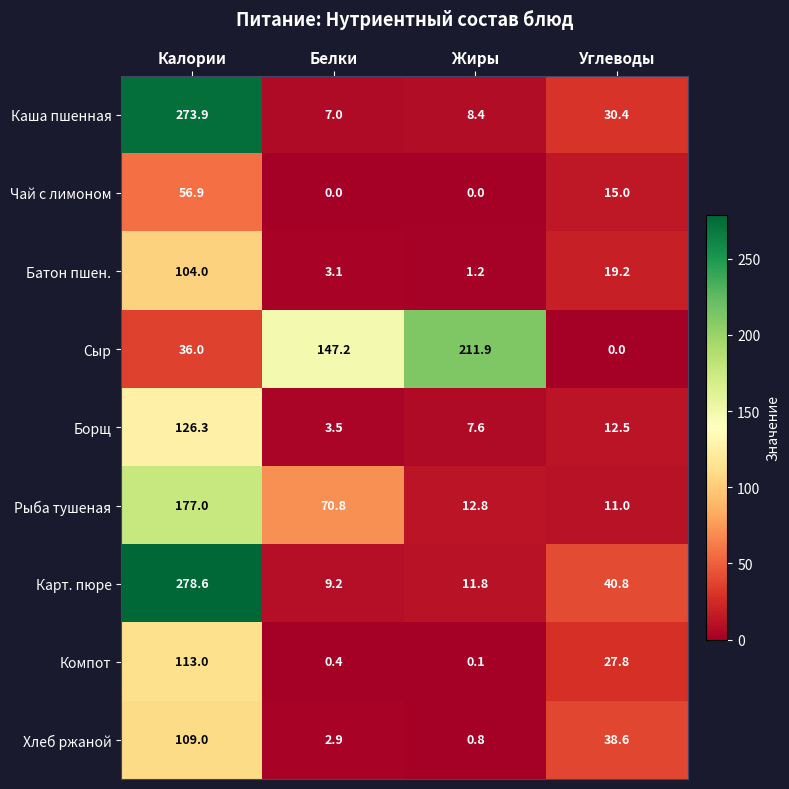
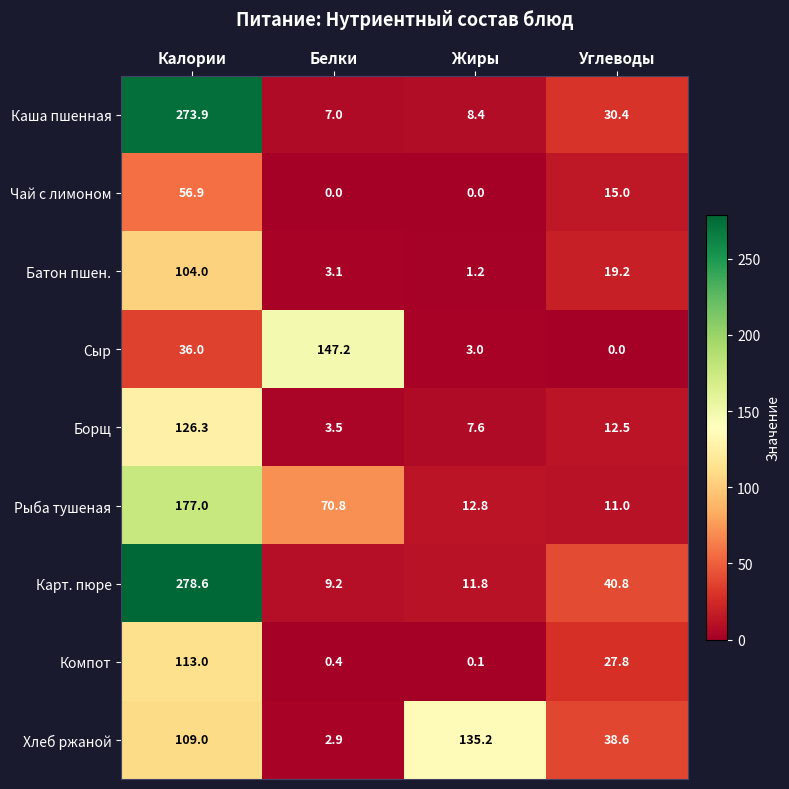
Сыр, Жиры: 211.9 -> 3.0
Хлеб ржаной, Жиры: 0.8 -> 135.2
